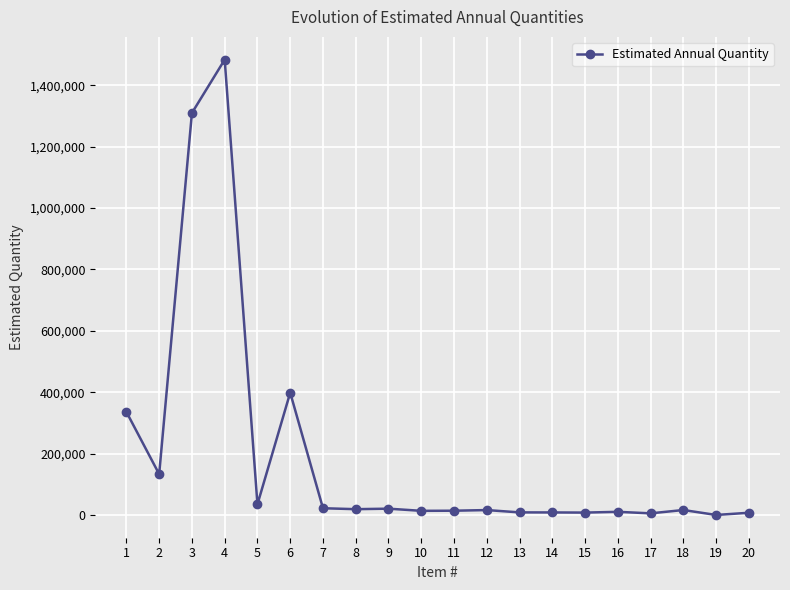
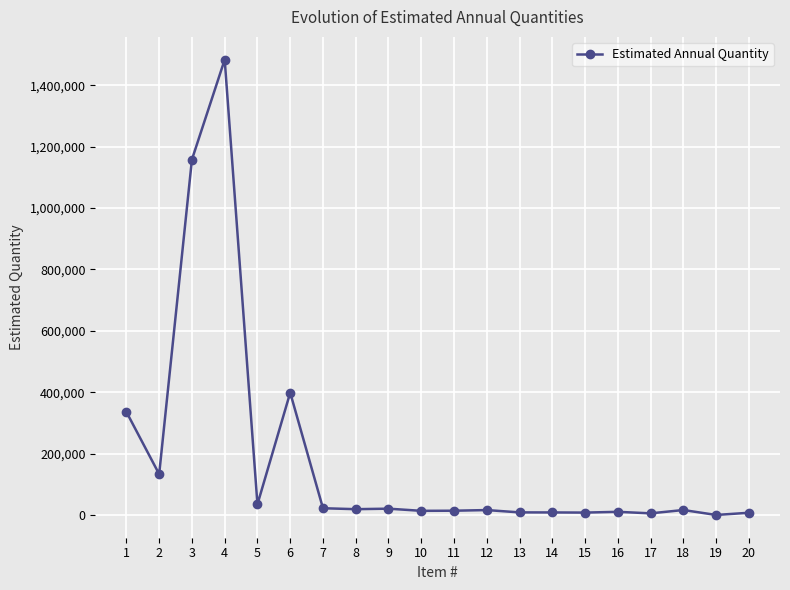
3: 1,310,000 -> 1,160,000
